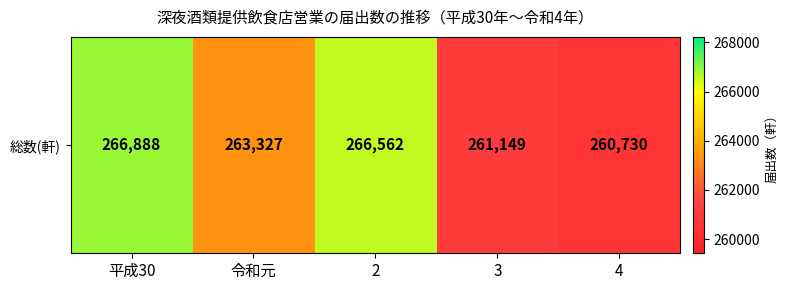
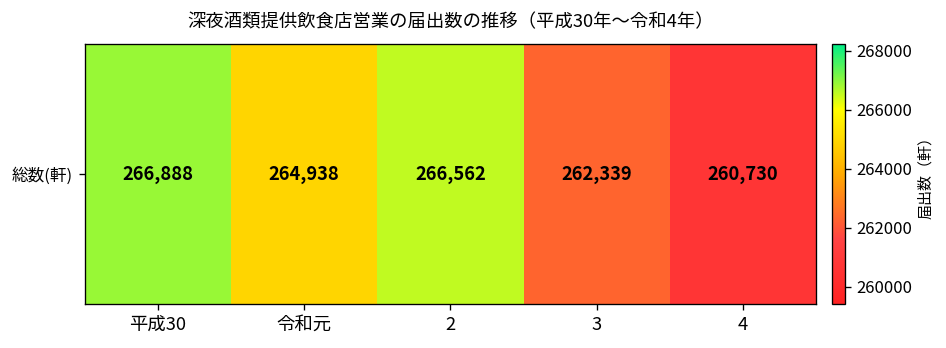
総数(軒), 令和元: 263,327 -> 264,938
総数(軒), 3: 261,149 -> 262,339
